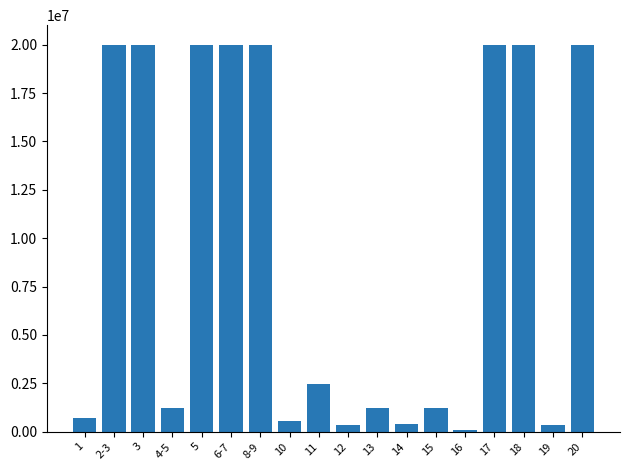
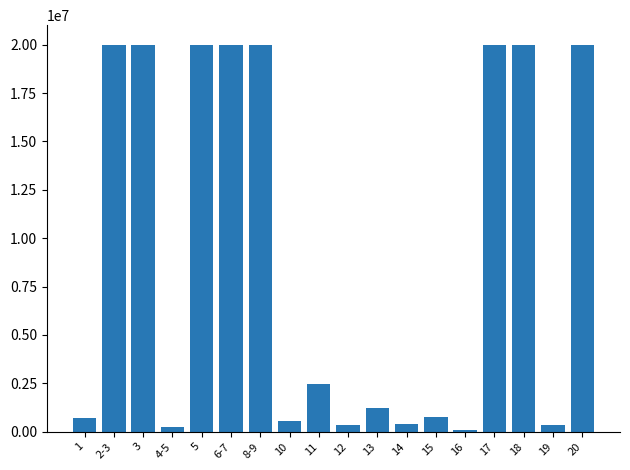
4-5: 1200000 -> 300000
15: 1200000 -> 800000
